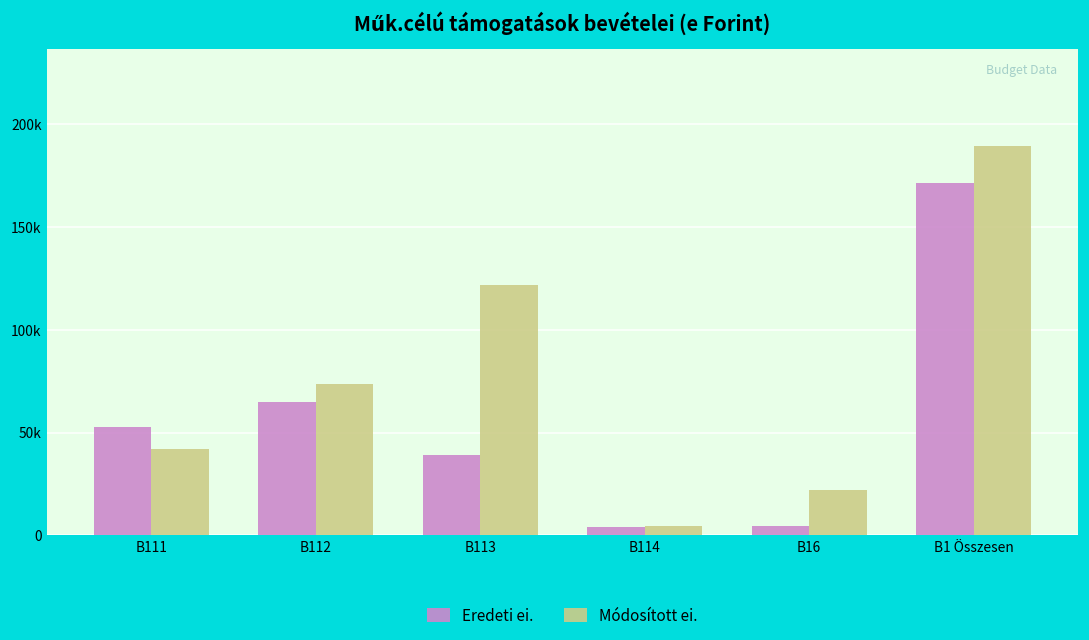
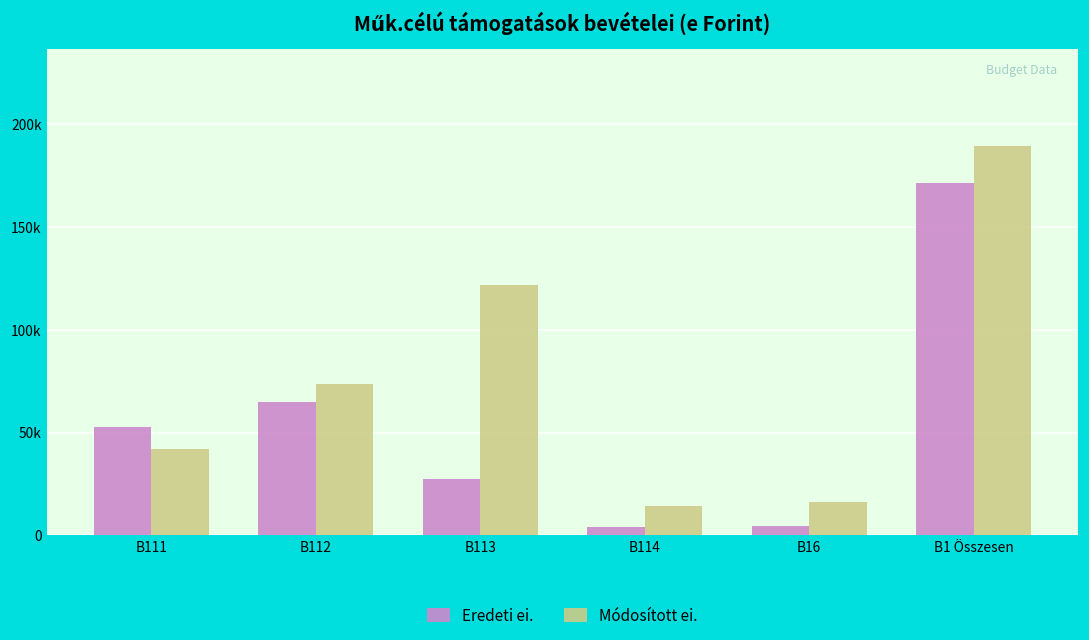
Eredeti ei., B113: 39000 -> 28000
Módosított ei., B114: 4000 -> 14000
Módosított ei., B16: 22000 -> 16000
